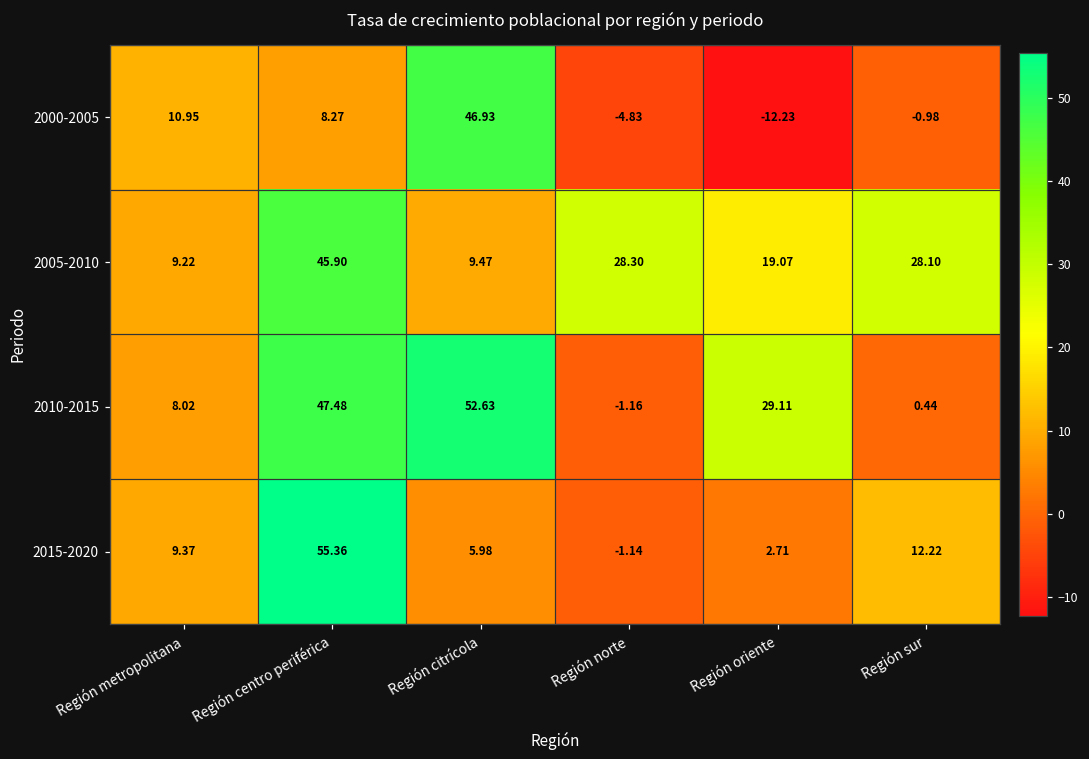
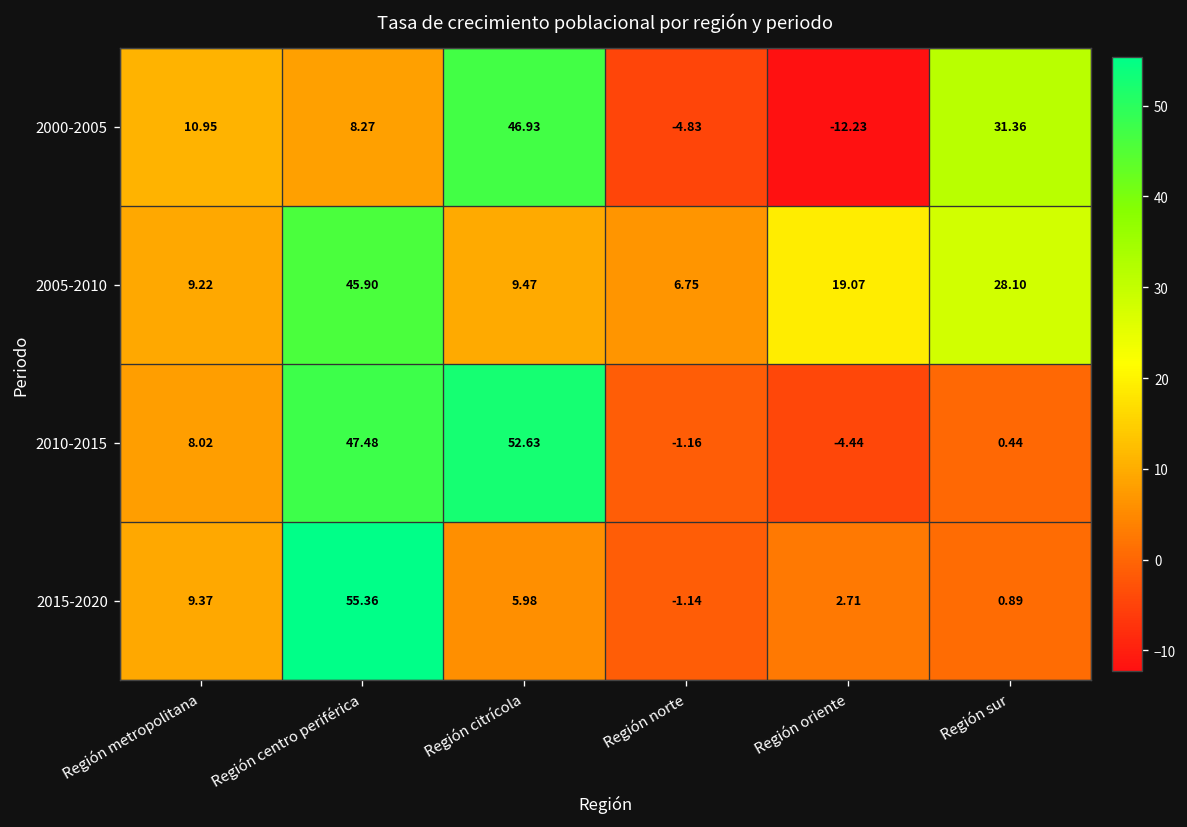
2000-2005, Región sur: -0.98 -> 31.36
2005-2010, Región norte: 28.30 -> 6.75
2010-2015, Región oriente: 29.11 -> -4.44
2015-2020, Región sur: 12.22 -> 0.89
